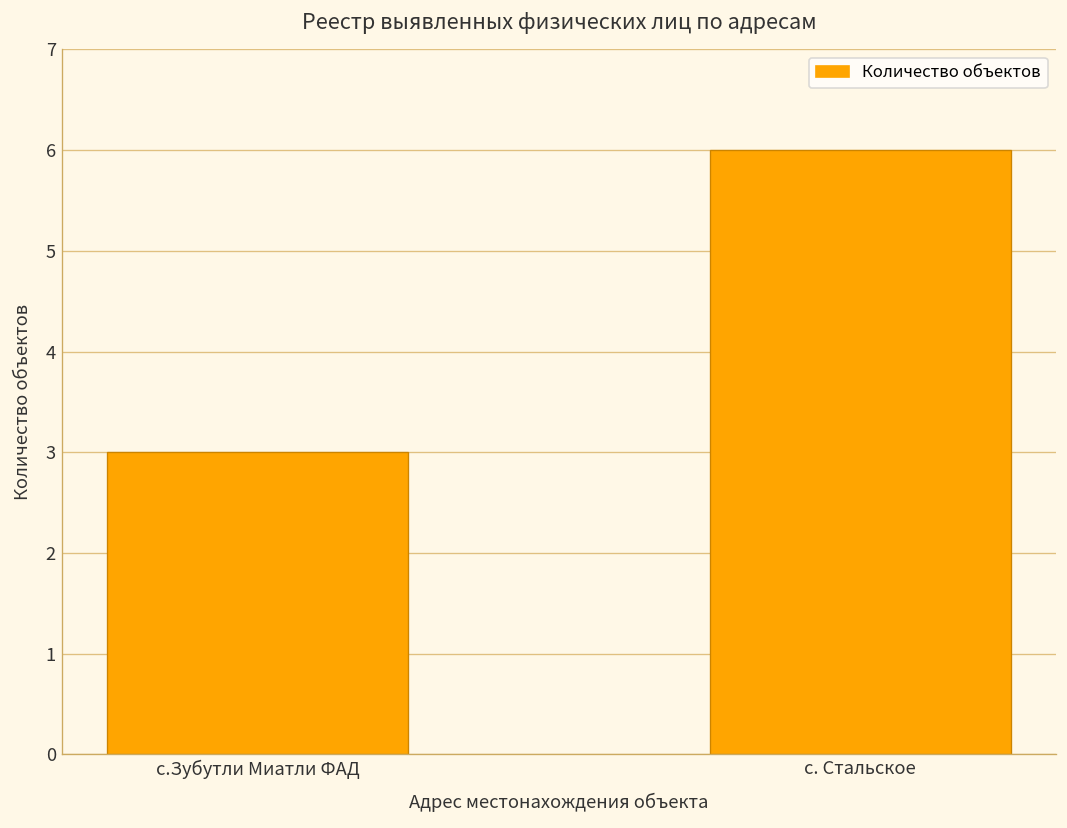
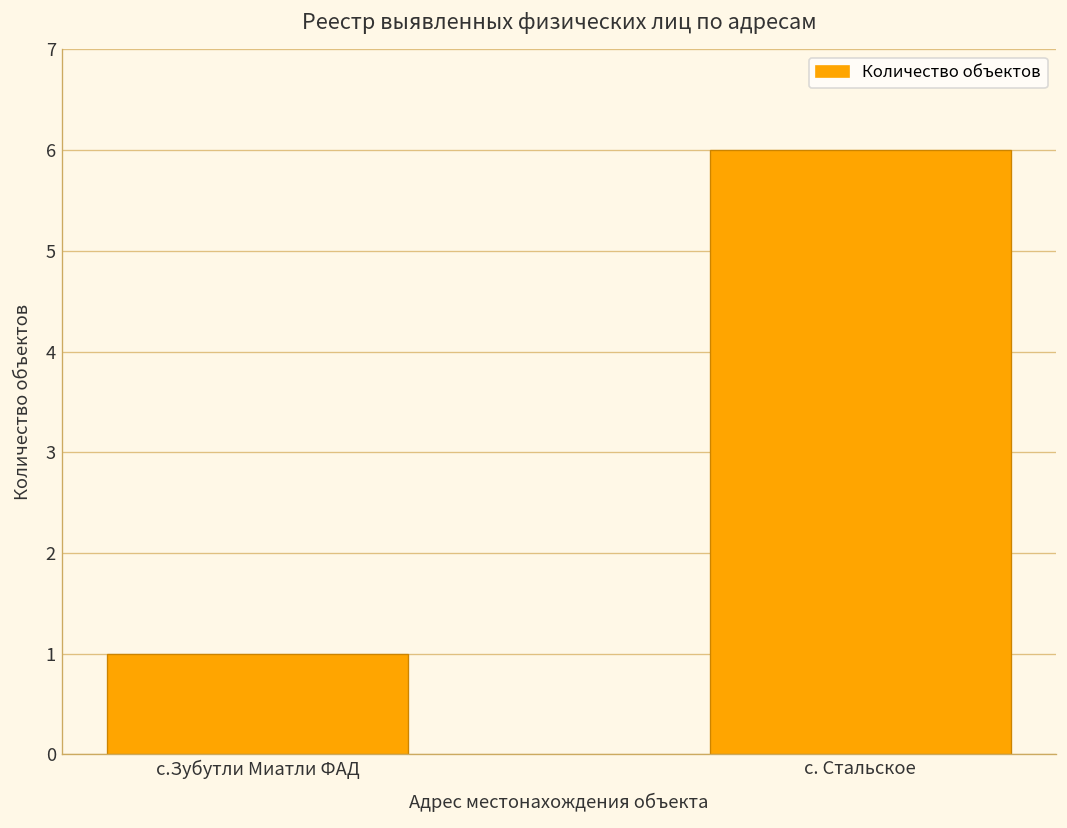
с.Зубутли Миатли ФАД: 3 -> 1
